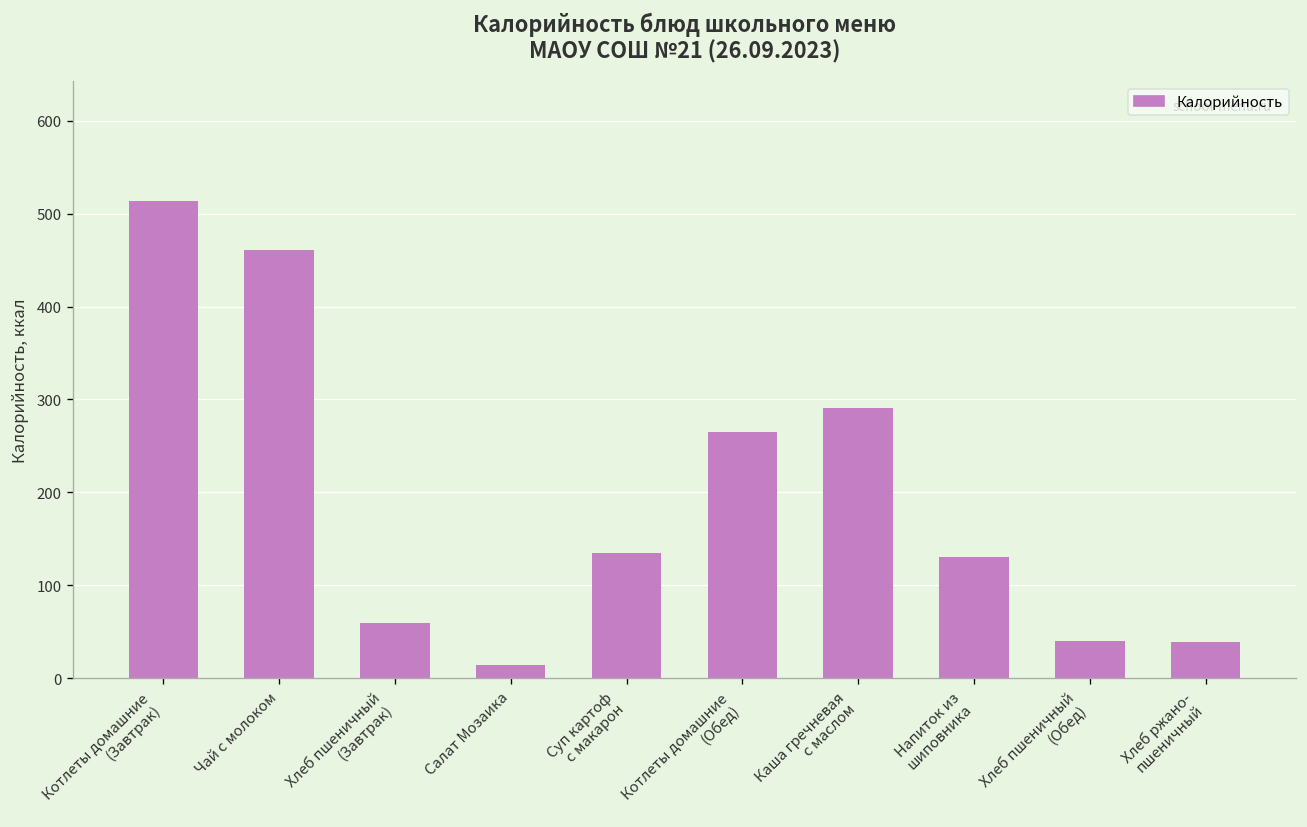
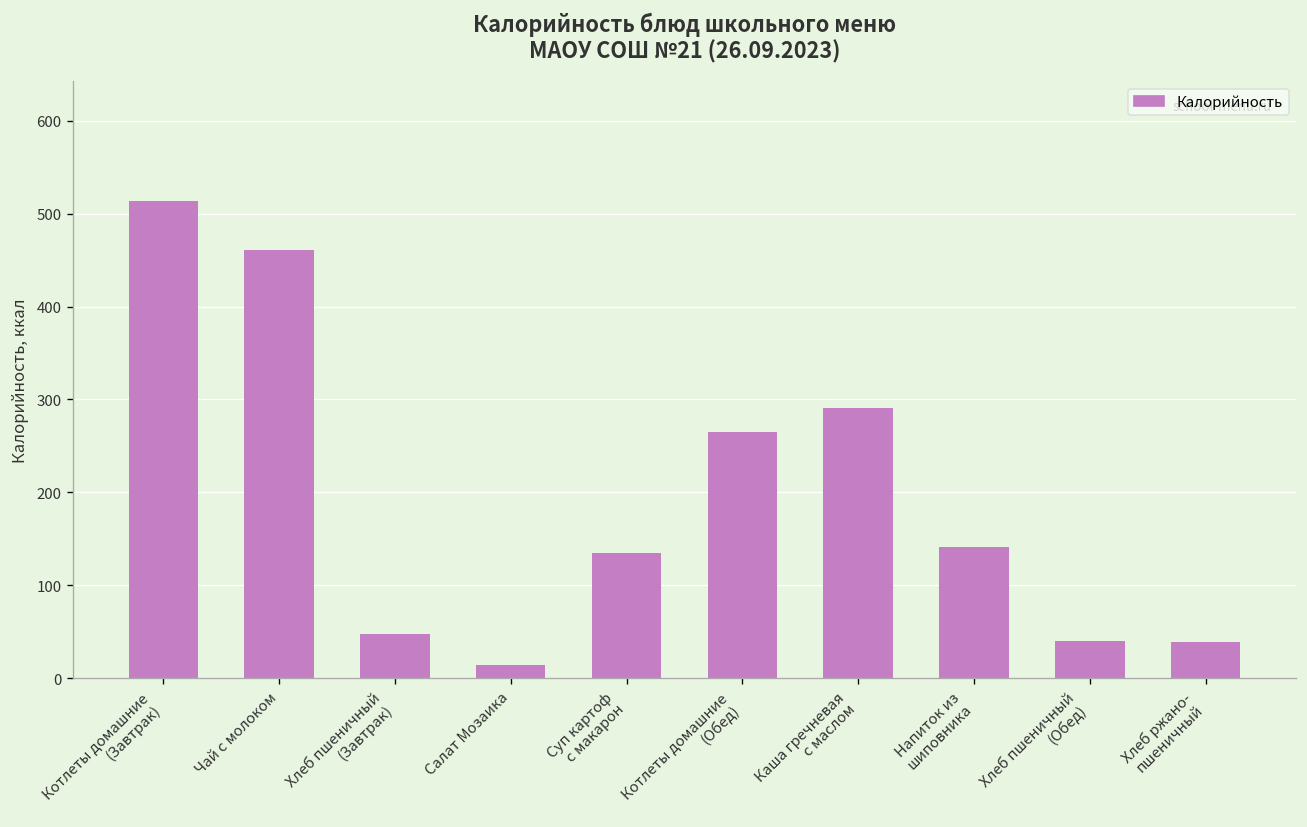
Хлеб пшеничный (Завтрак): 60 -> 50
Напиток из шиповника: 130 -> 140
